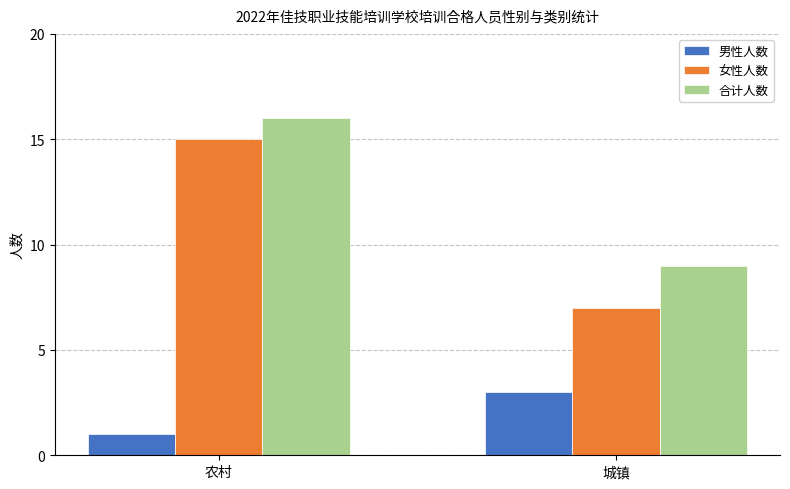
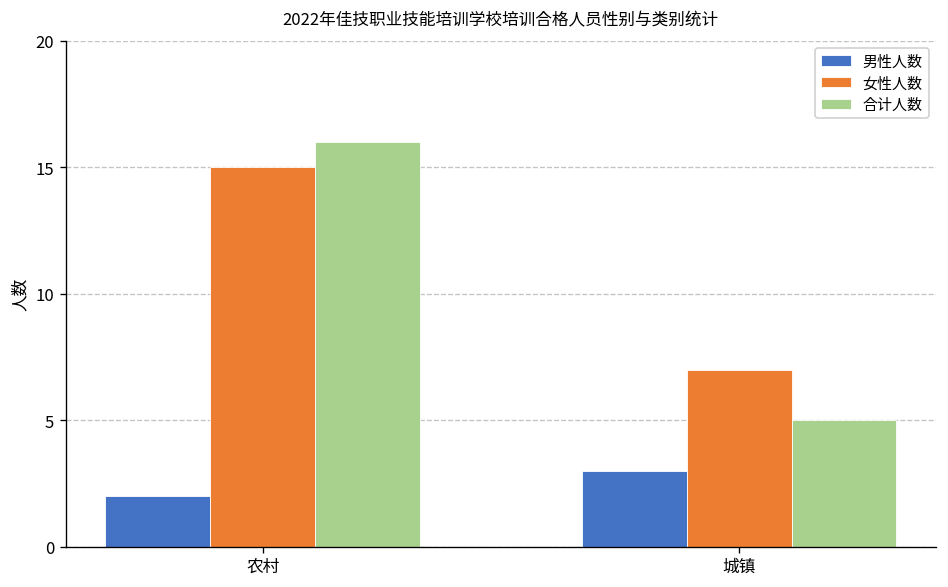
男性人数, 农村: 1 -> 2
合计人数, 城镇: 9 -> 5
